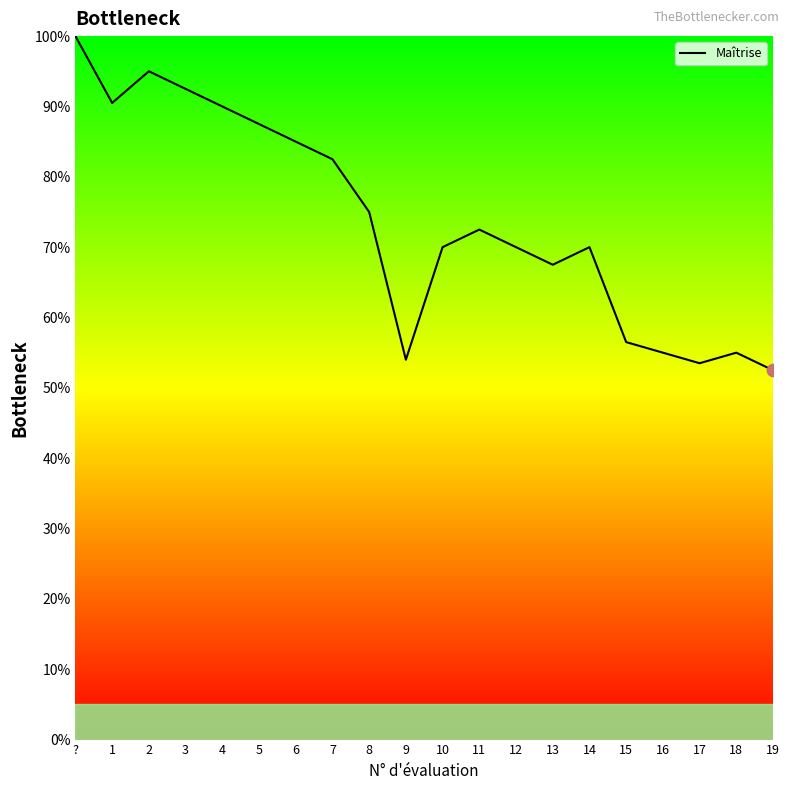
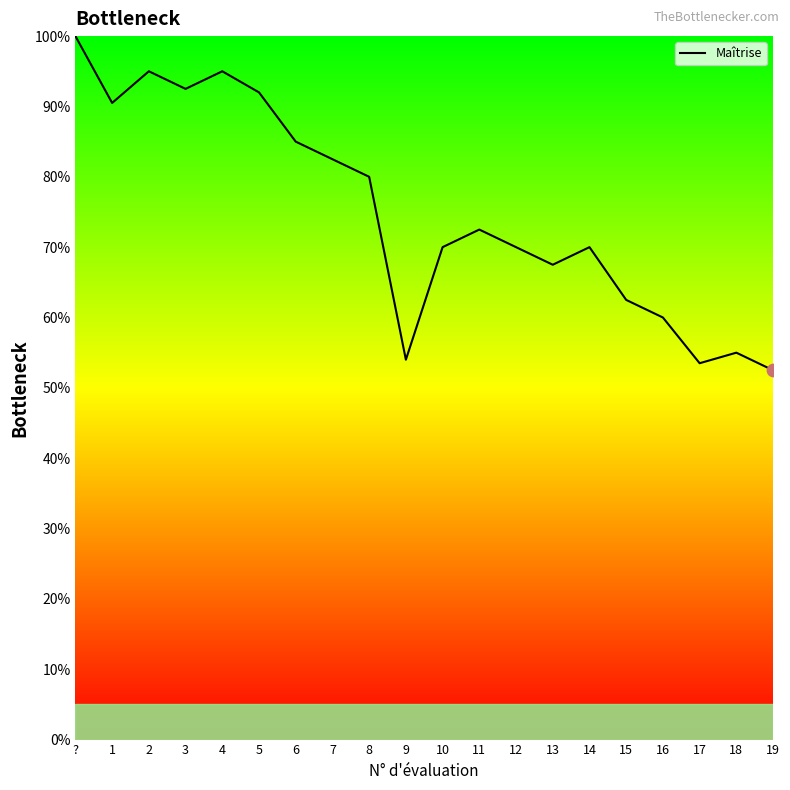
Maîtrise, 4: 90% -> 95%
Maîtrise, 5: 88% -> 92%
Maîtrise, 8: 75% -> 80%
Maîtrise, 15: 57% -> 63%
Maîtrise, 16: 55% -> 60%
